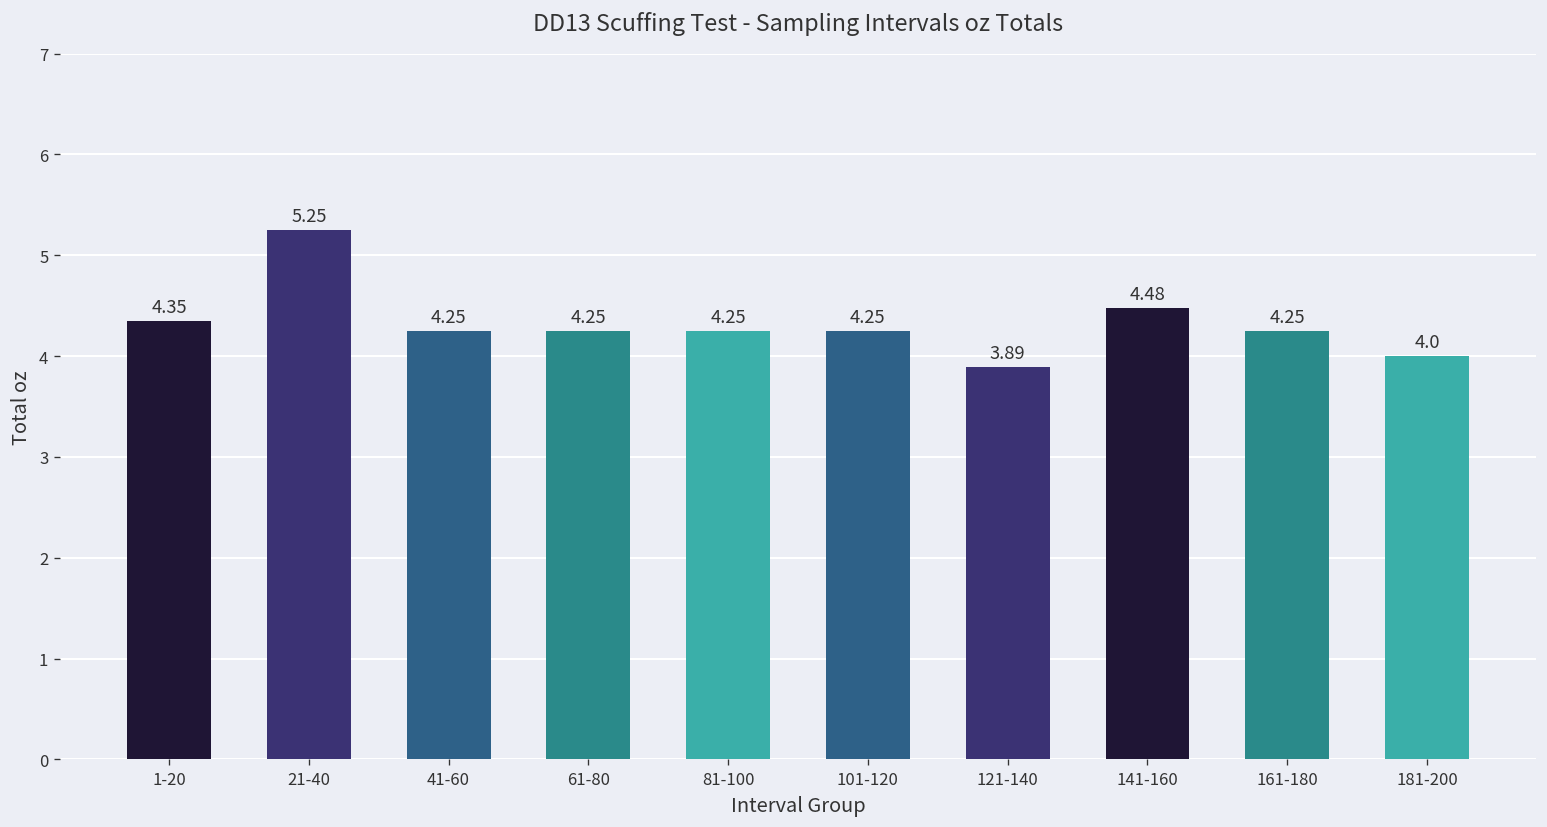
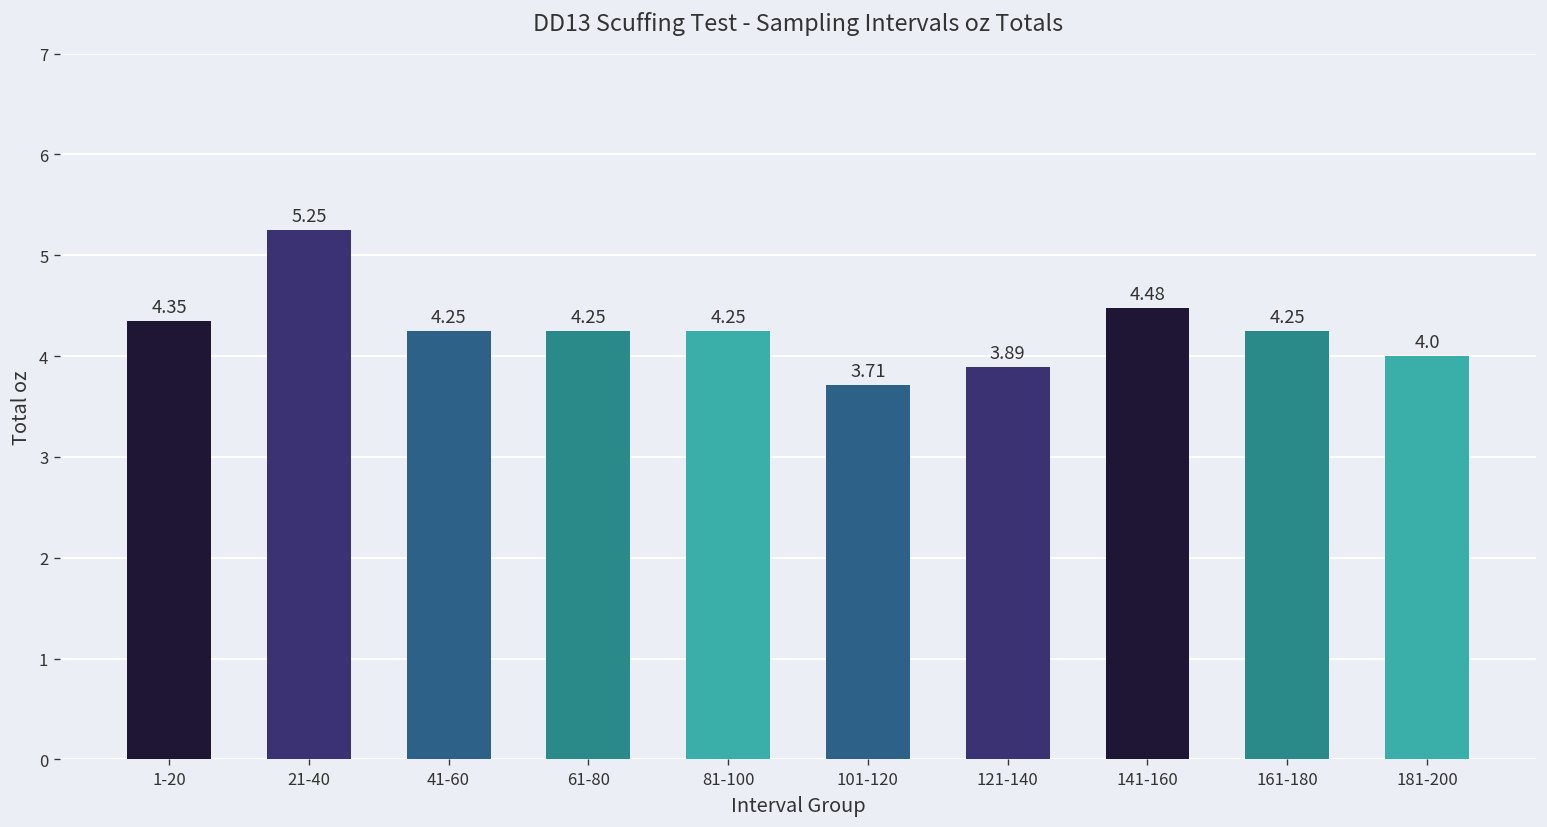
101-120: 4.25 -> 3.71
